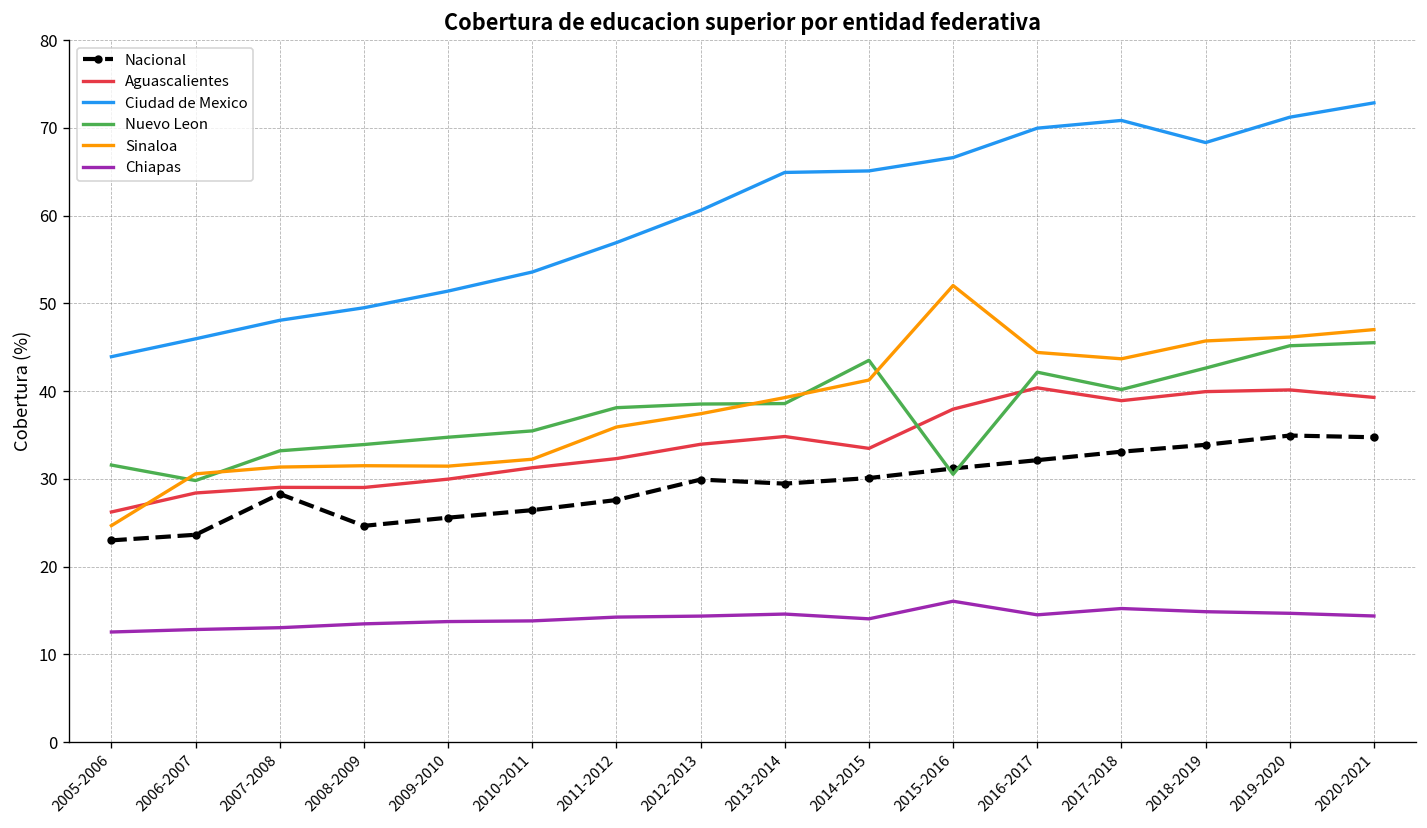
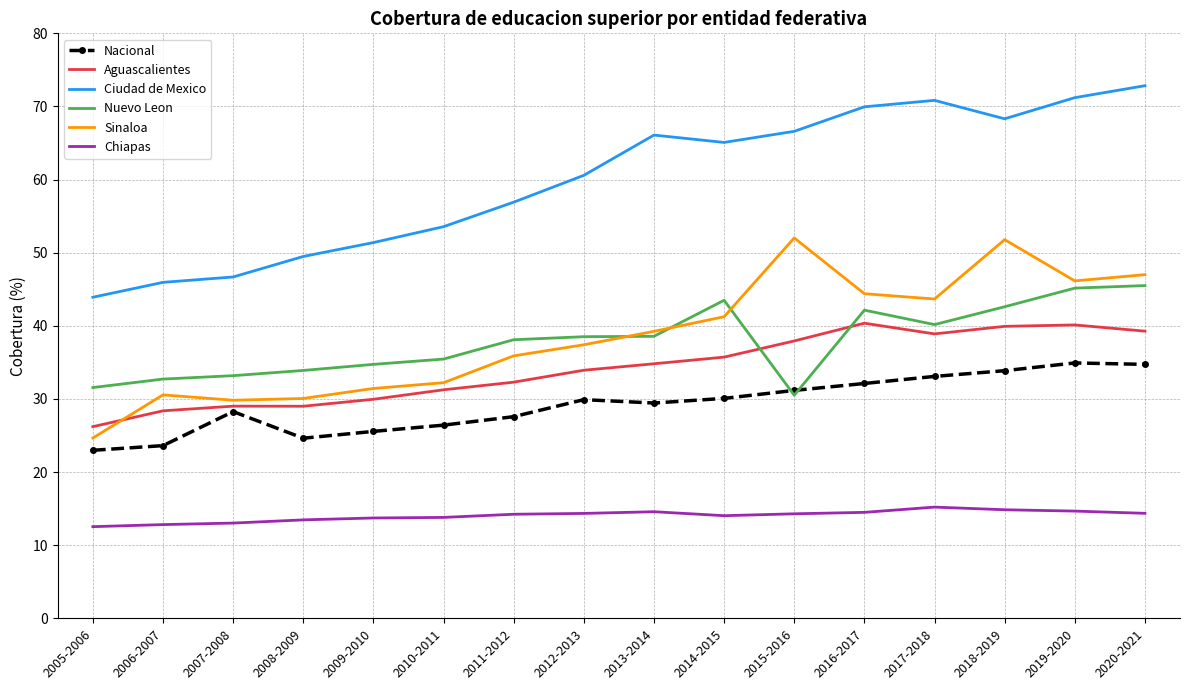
Nuevo Leon, 2006-2007: 30 -> 33
Ciudad de Mexico, 2007-2008: 48 -> 47
Sinaloa, 2007-2008: 31 -> 30
Sinaloa, 2008-2009: 31 -> 30
Ciudad de Mexico, 2013-2014: 65 -> 66
Aguascalientes, 2014-2015: 33 -> 36
Chiapas, 2015-2016: 16 -> 14
Sinaloa, 2018-2019: 46 -> 52
